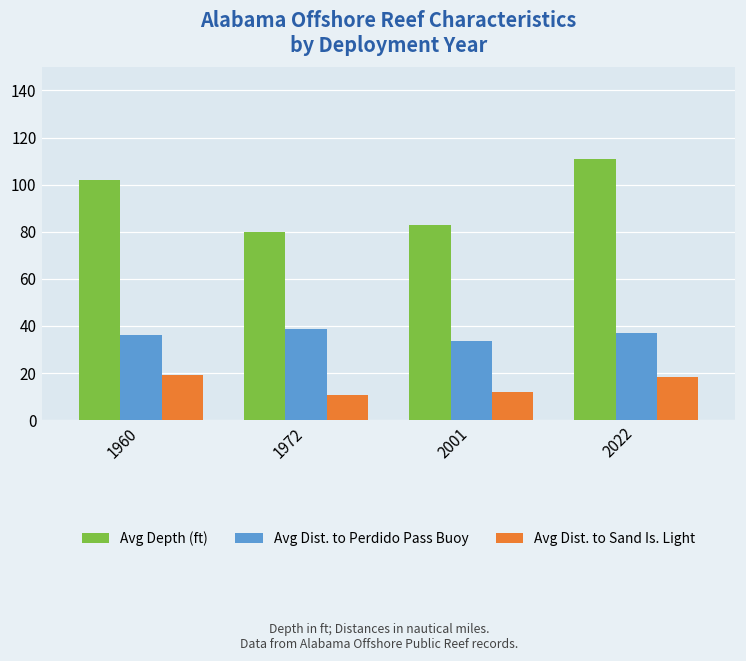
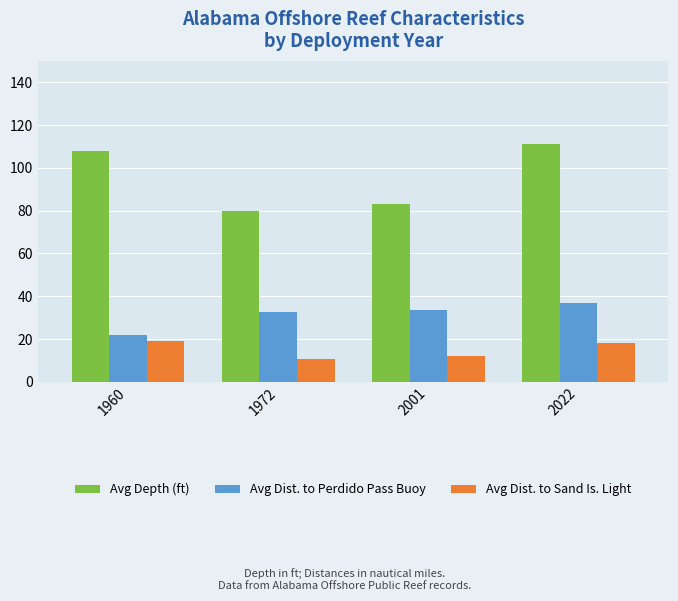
Avg Depth (ft), 1960: 102 -> 108
Avg Dist. to Perdido Pass Buoy, 1960: 36 -> 22
Avg Dist. to Perdido Pass Buoy, 1972: 39 -> 33
